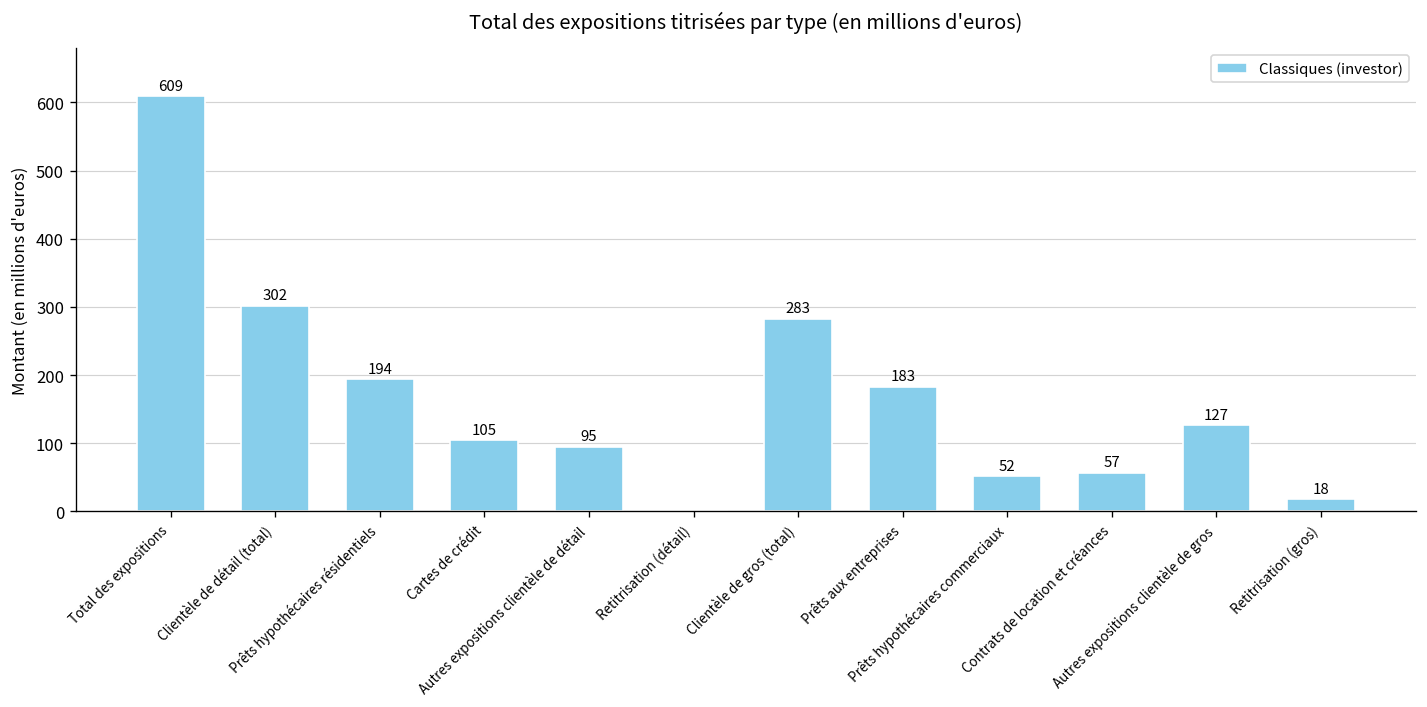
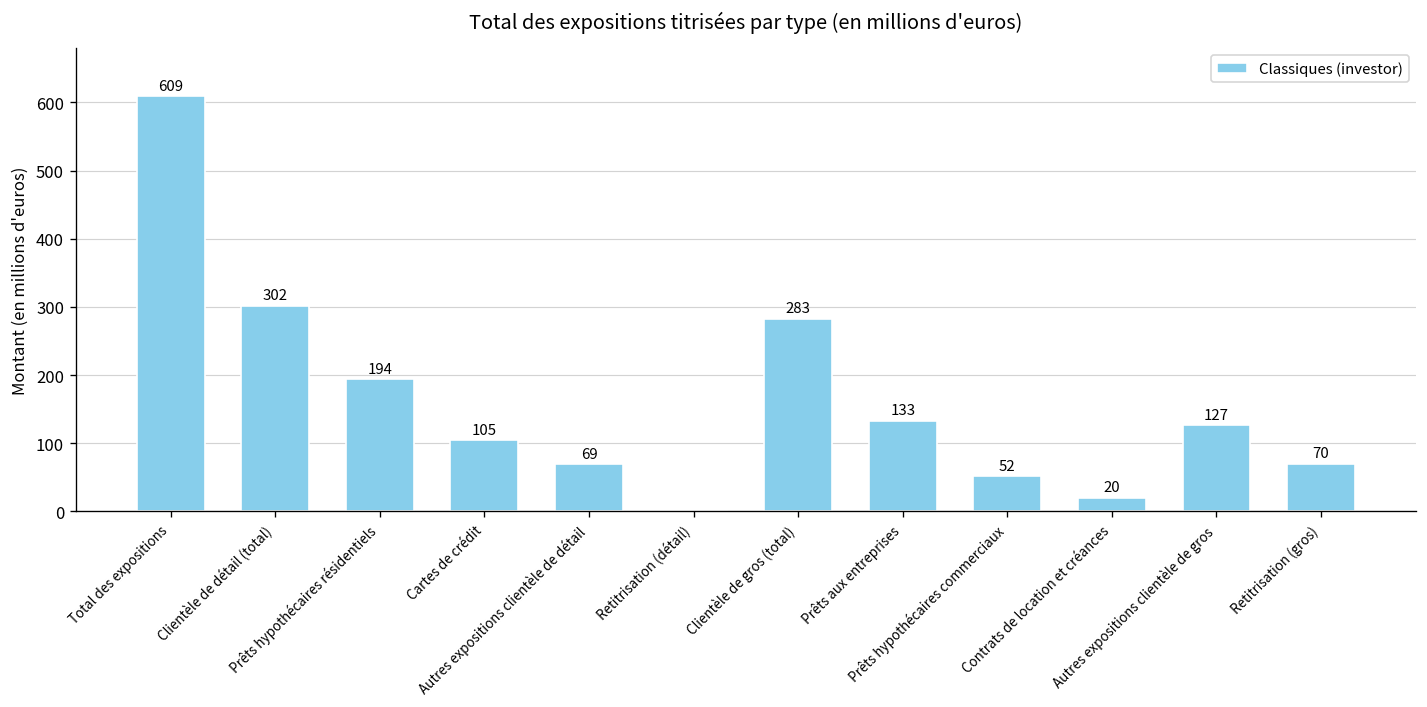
Autres expositions clientèle de détail: 95 -> 69
Prêts aux entreprises: 183 -> 133
Contrats de location et créances: 57 -> 20
Retitrisation (gros): 18 -> 70
